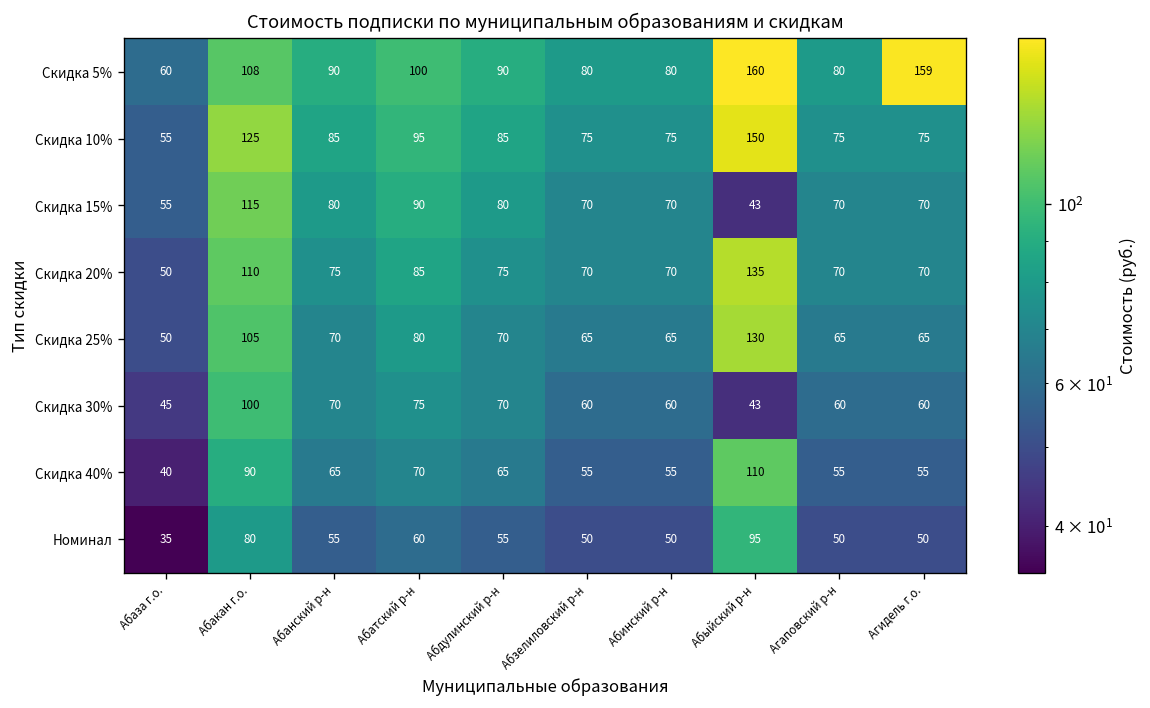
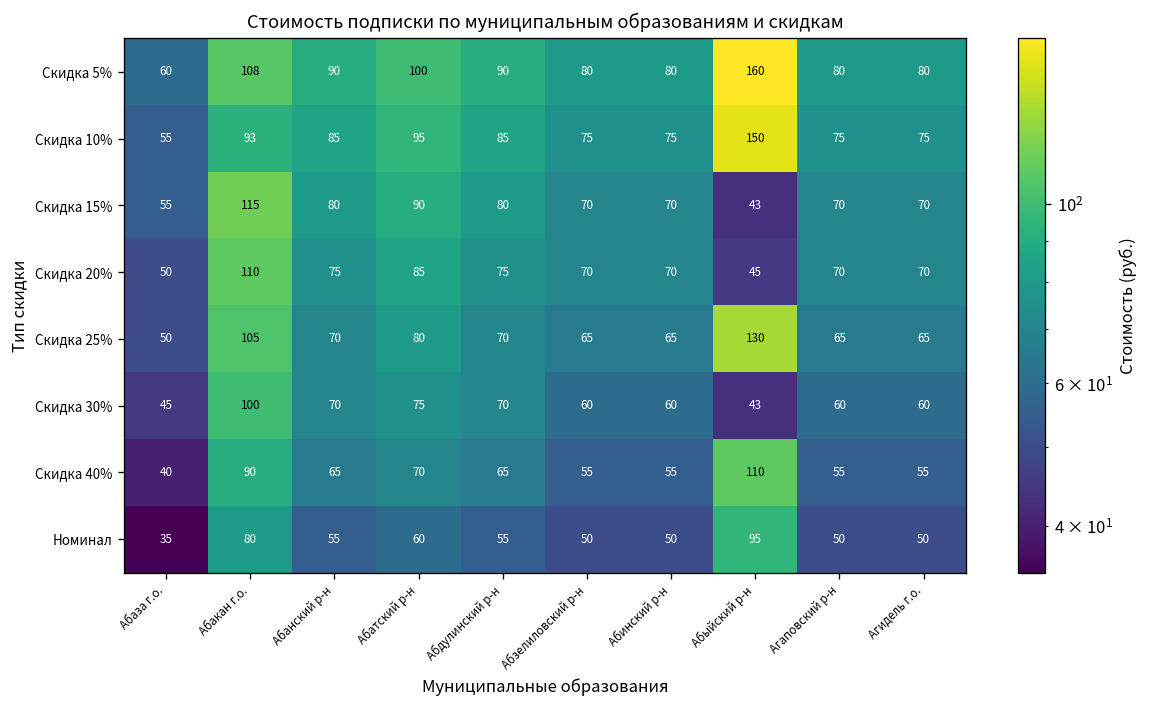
Скидка 5%, Агидель г.о.: 159 -> 80
Скидка 10%, Абакан г.о.: 125 -> 93
Скидка 20%, Абыйский р-н: 135 -> 45
